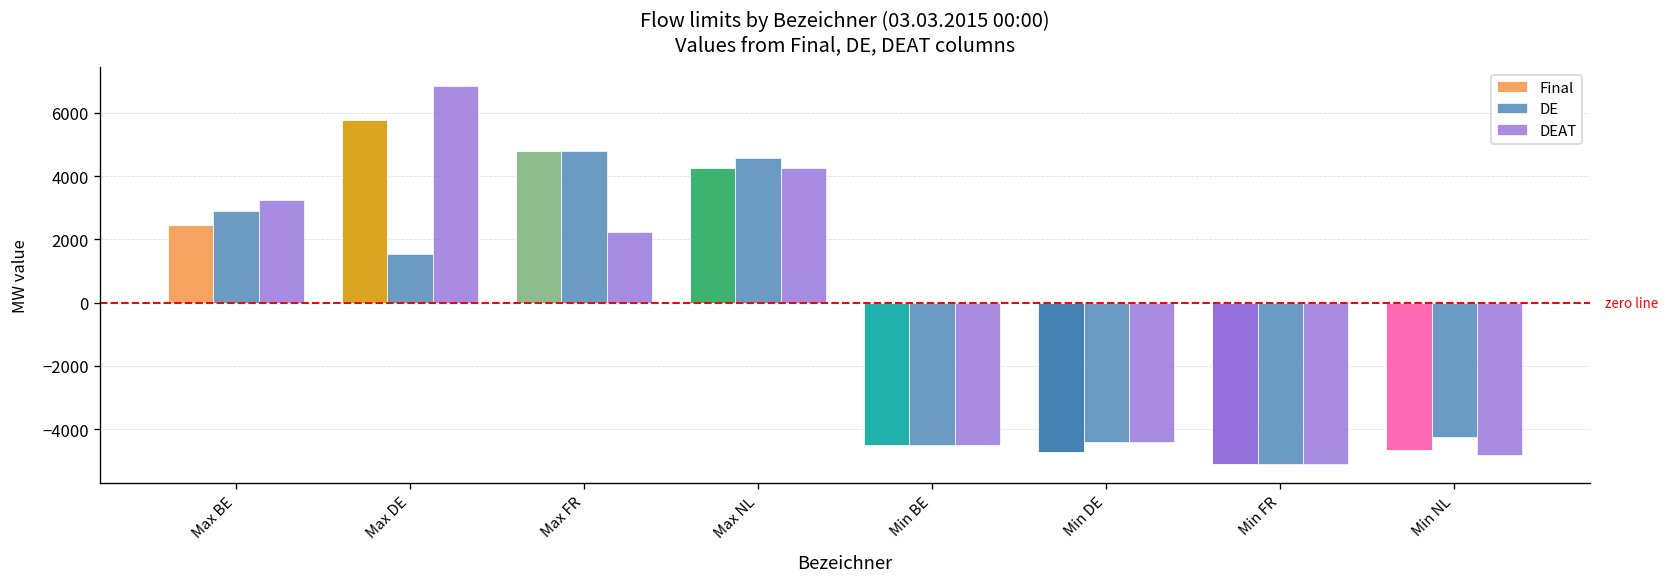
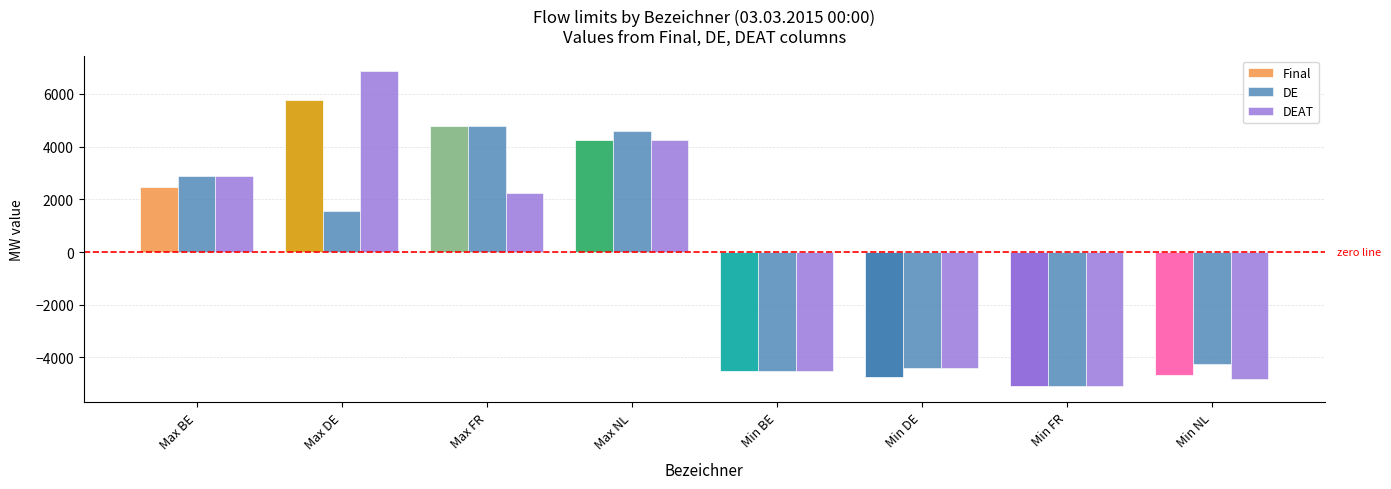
DEAT, Max BE: 3300 -> 2900
